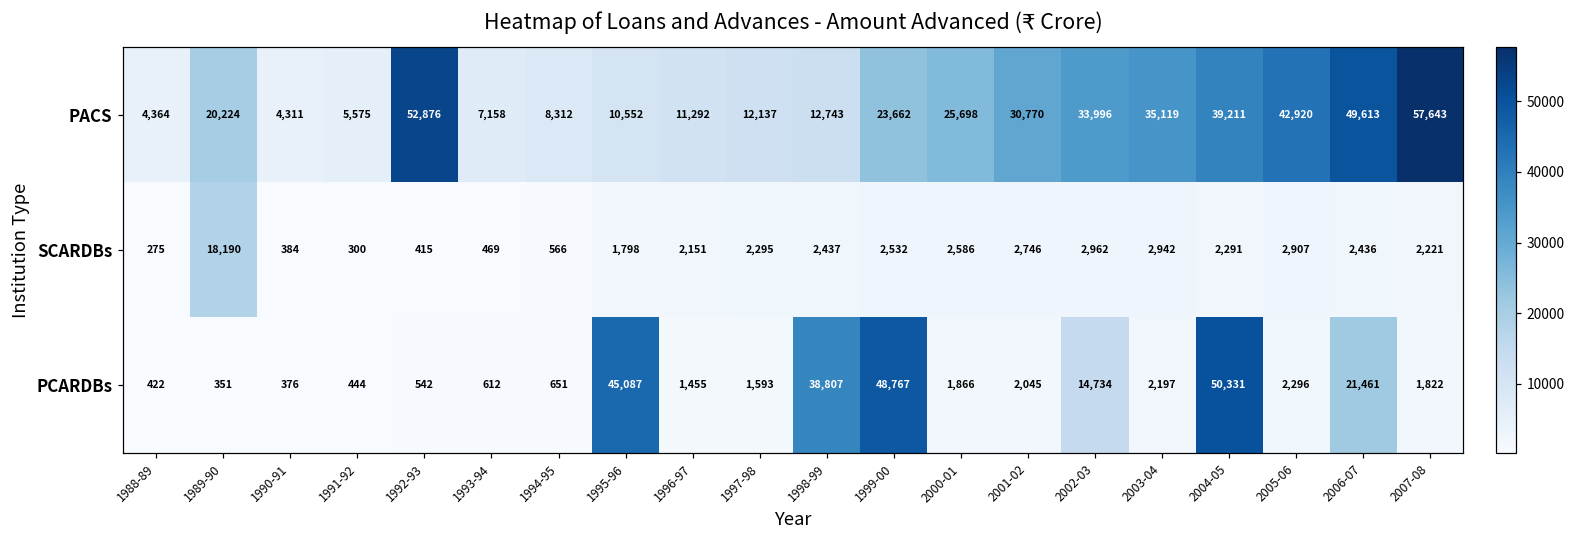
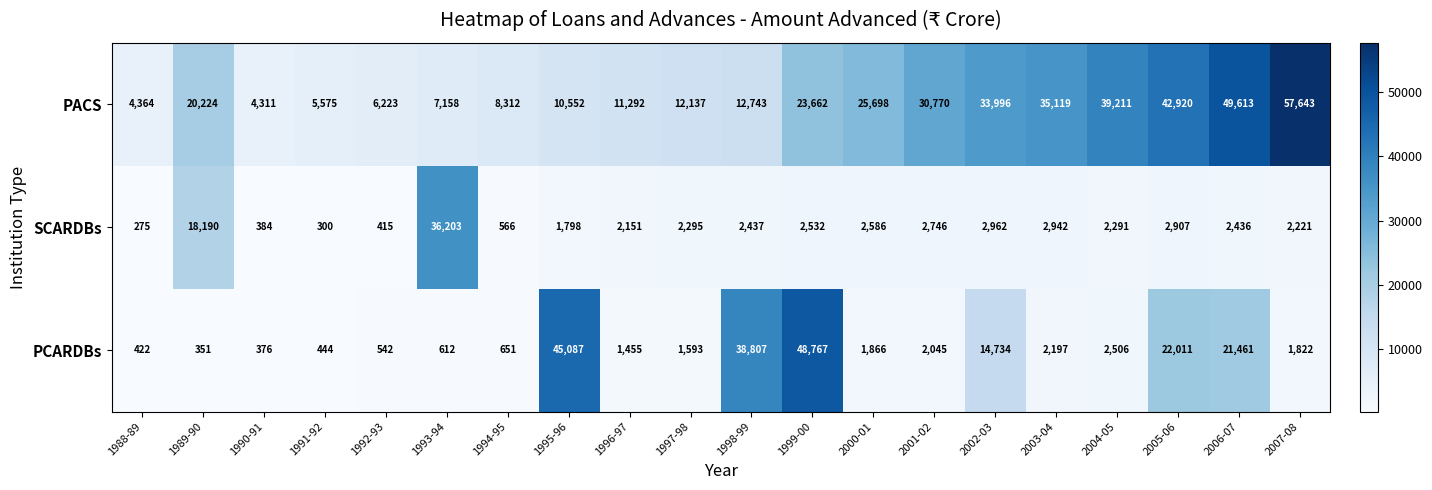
PACS, 1992-93: 52,876 -> 6,223
SCARDBs, 1993-94: 469 -> 36,203
PCARDBs, 2004-05: 50,331 -> 2,506
PCARDBs, 2005-06: 2,296 -> 22,011
